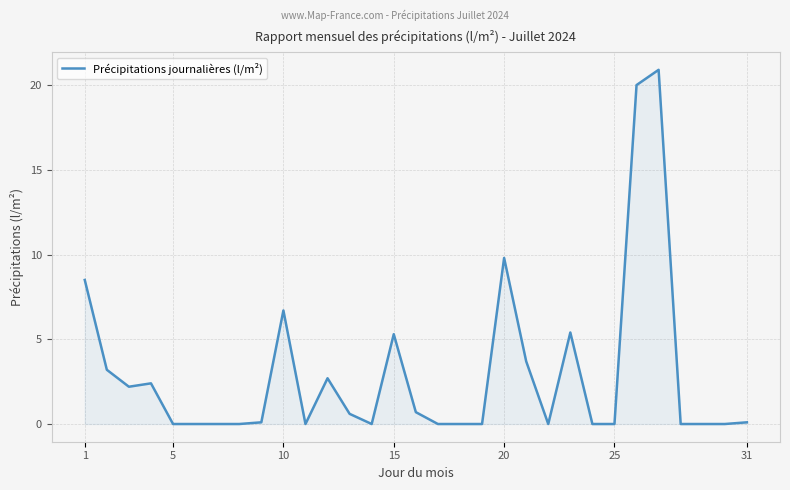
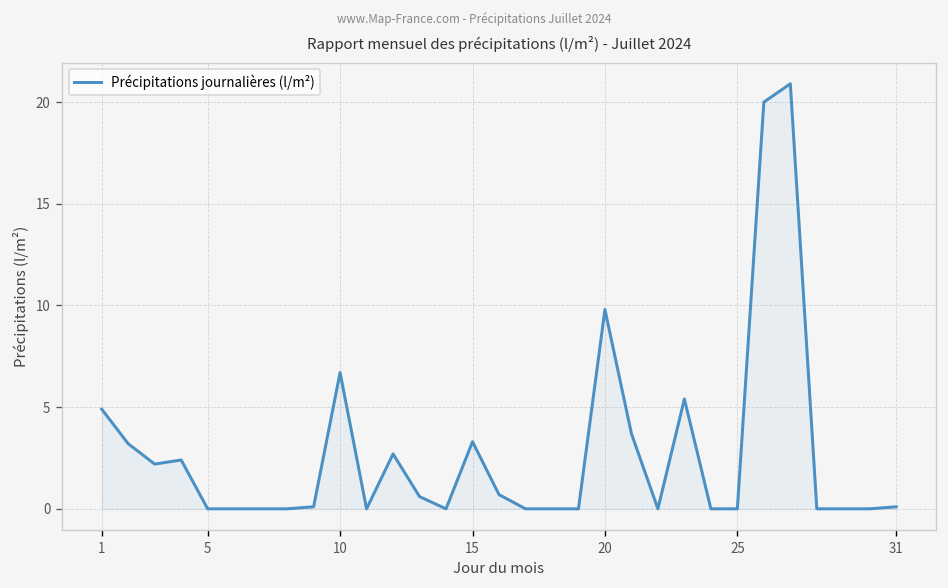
1: 8.5 -> 4.9
15: 5.3 -> 3.3
